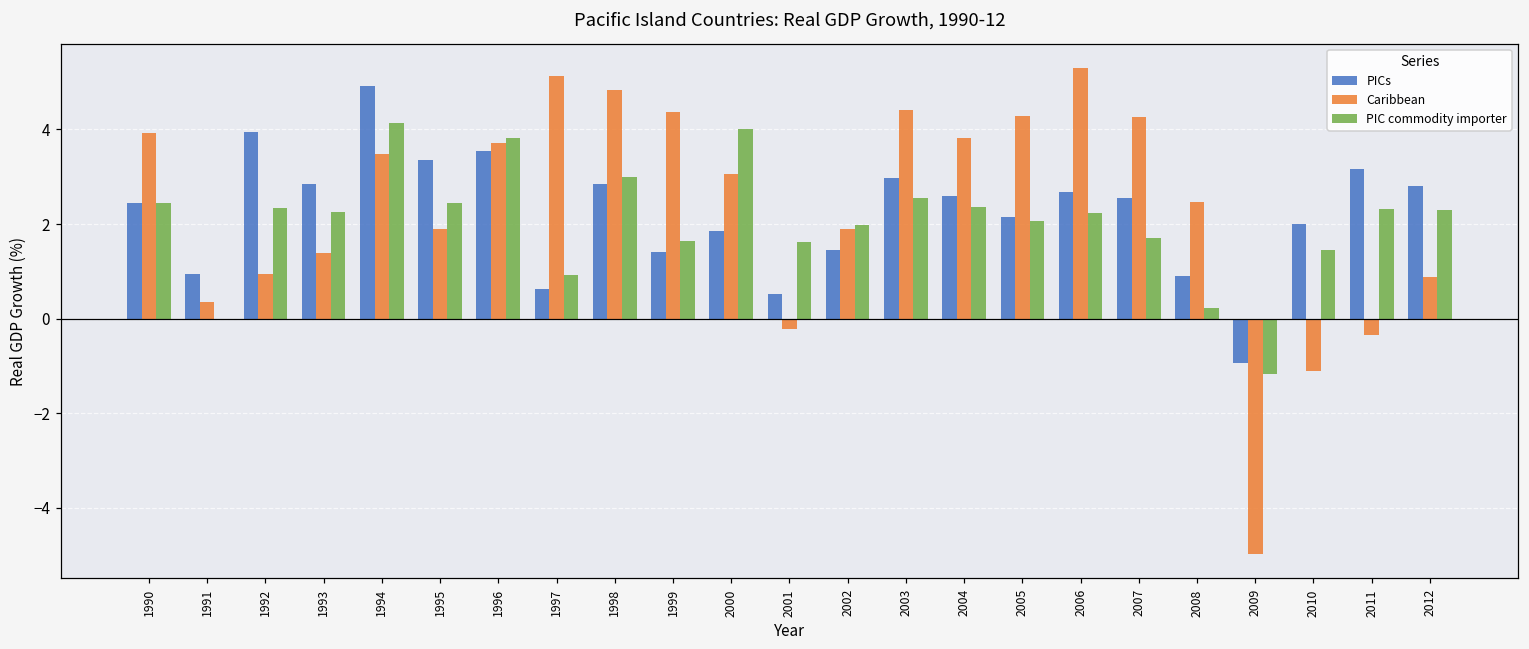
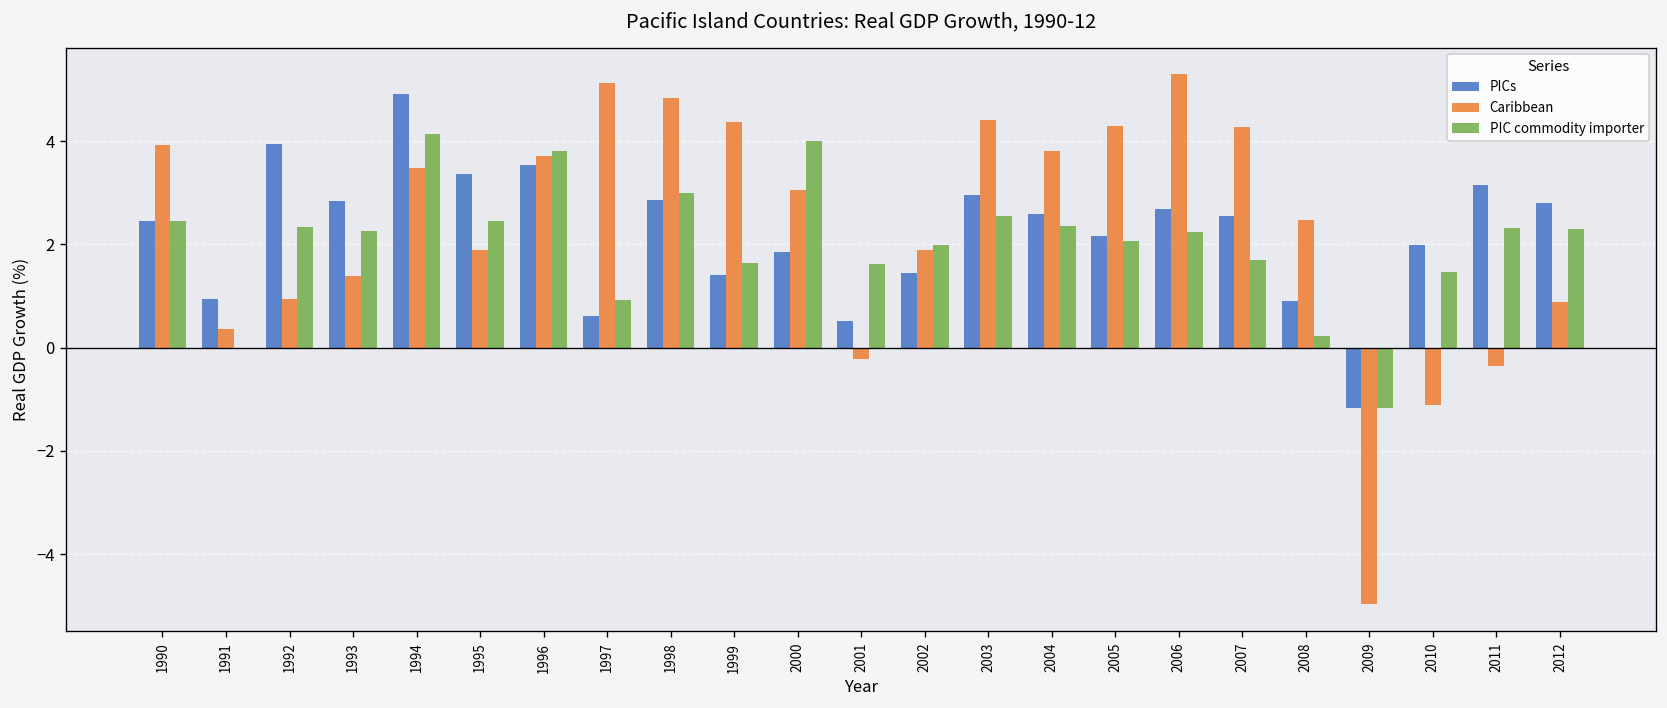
PICs, 2009: -0.9 -> -1.2
